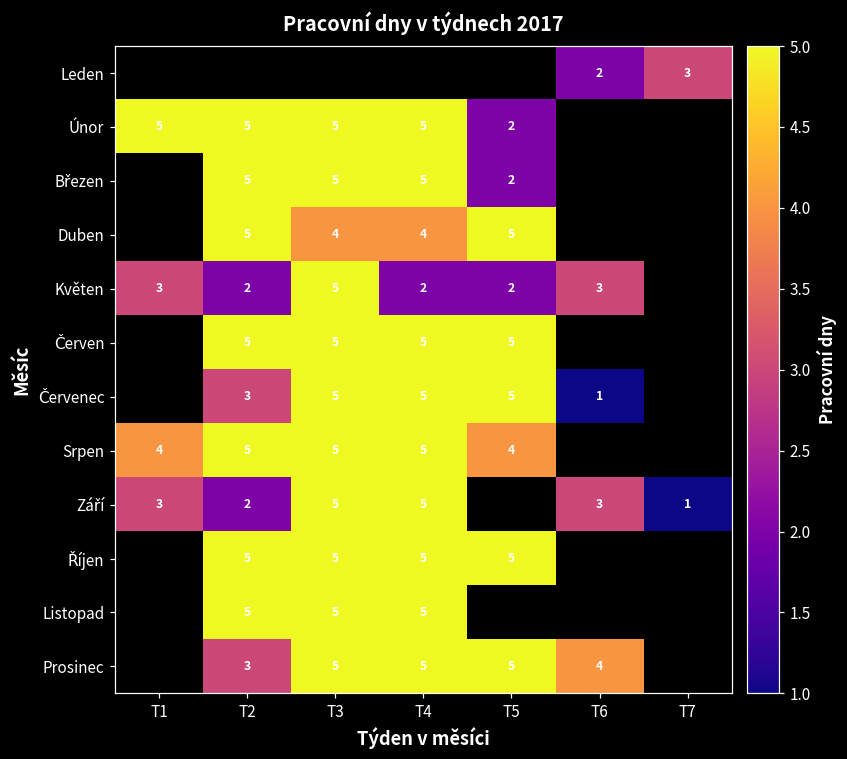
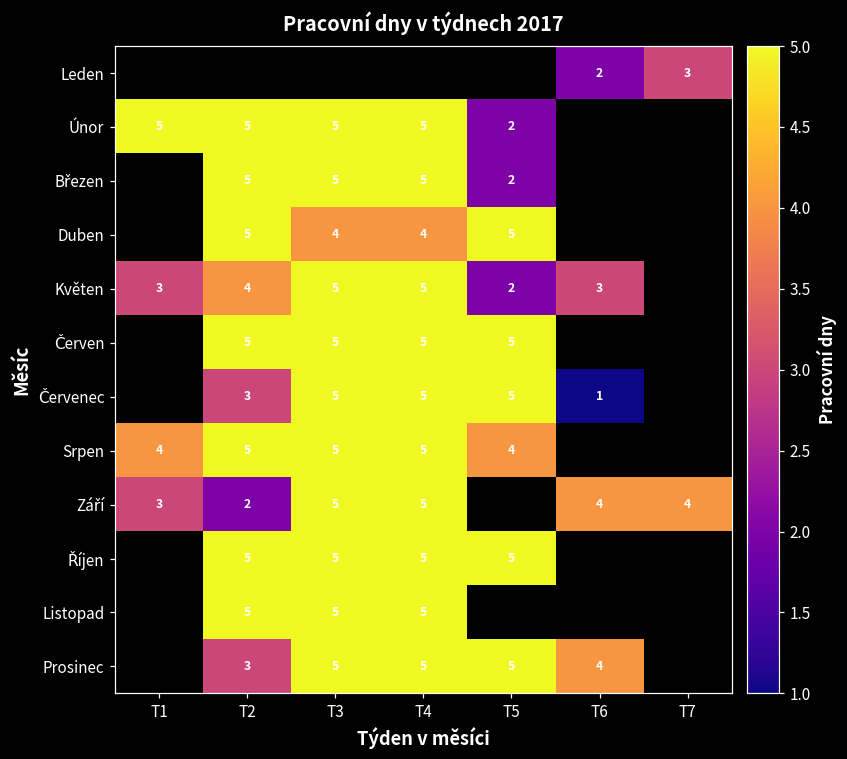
Květen, T2: 2 -> 4
Květen, T4: 2 -> 5
Září, T6: 3 -> 4
Září, T7: 1 -> 4
